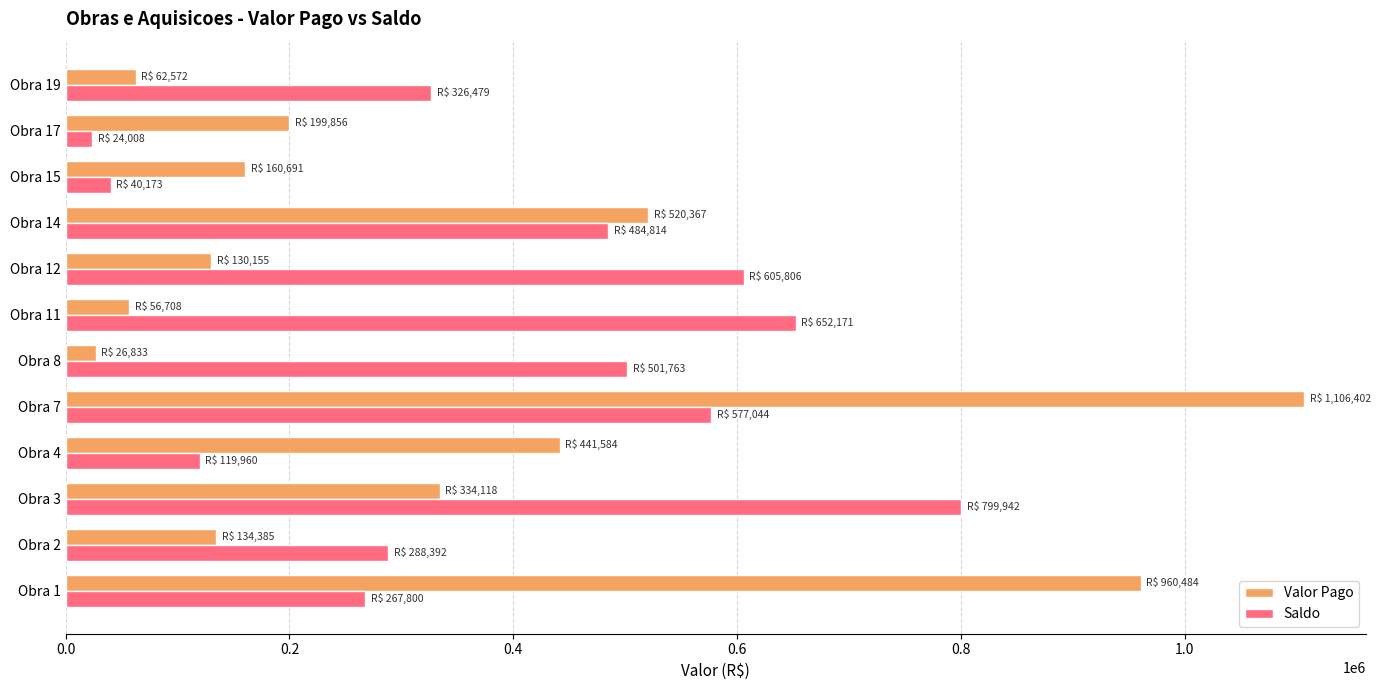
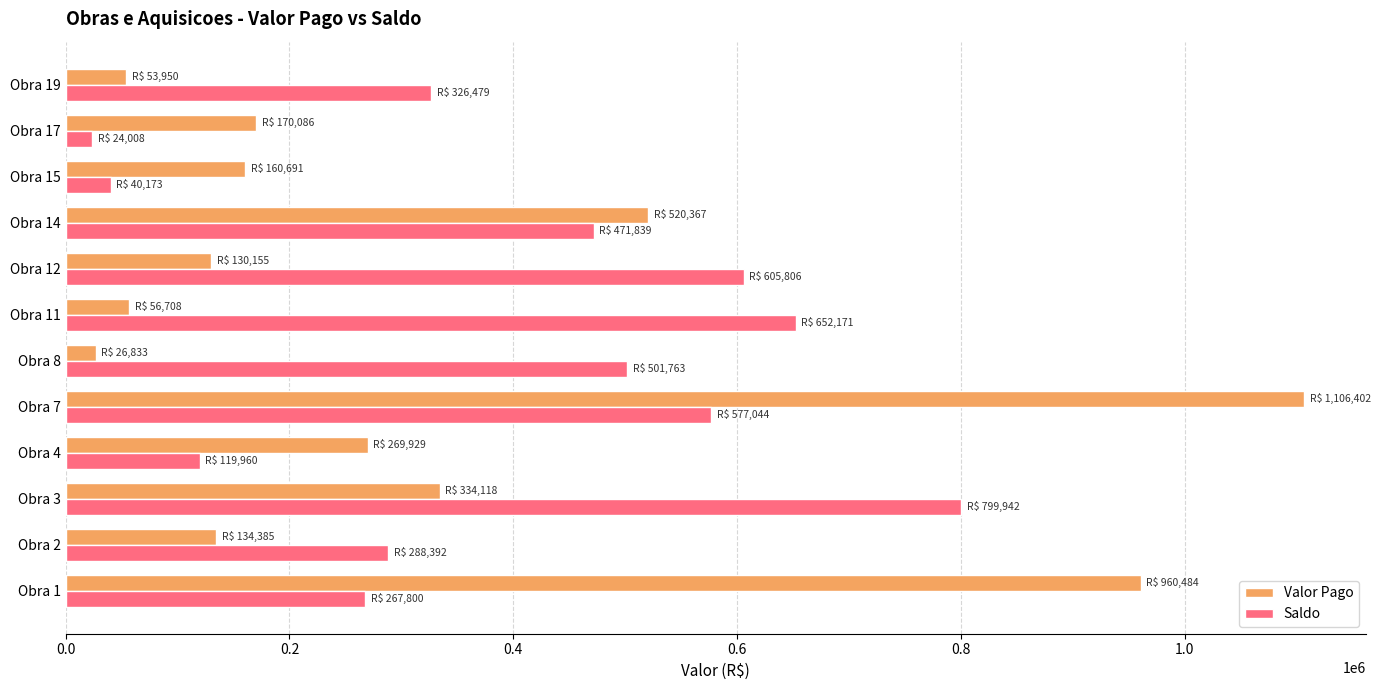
Valor Pago, Obra 19: 62,572 -> 53,950
Valor Pago, Obra 17: 199,856 -> 170,086
Saldo, Obra 14: 484,814 -> 471,839
Valor Pago, Obra 4: 441,584 -> 269,929
